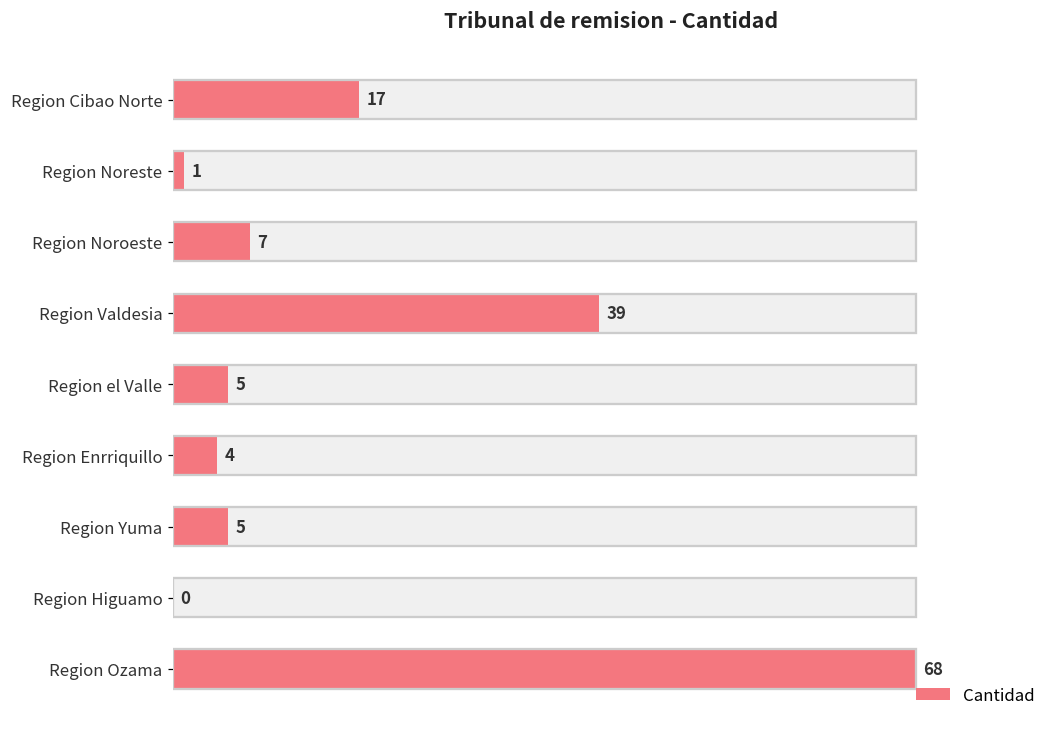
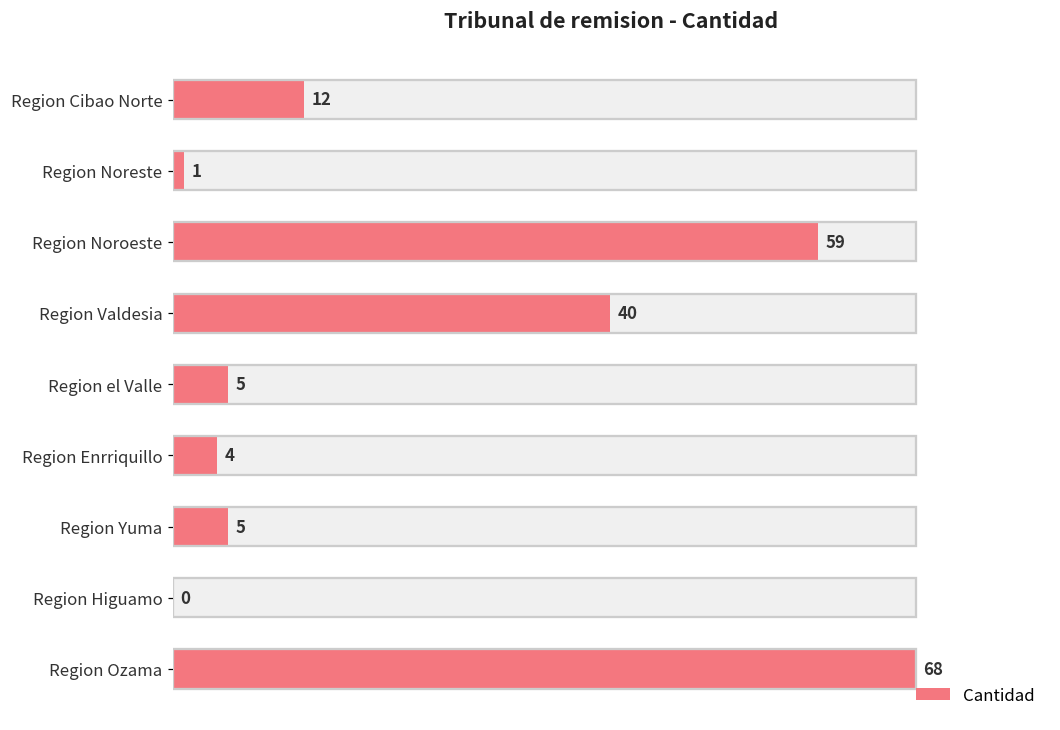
Cantidad, Region Cibao Norte: 17 -> 12
Cantidad, Region Noroeste: 7 -> 59
Cantidad, Region Valdesia: 39 -> 40
